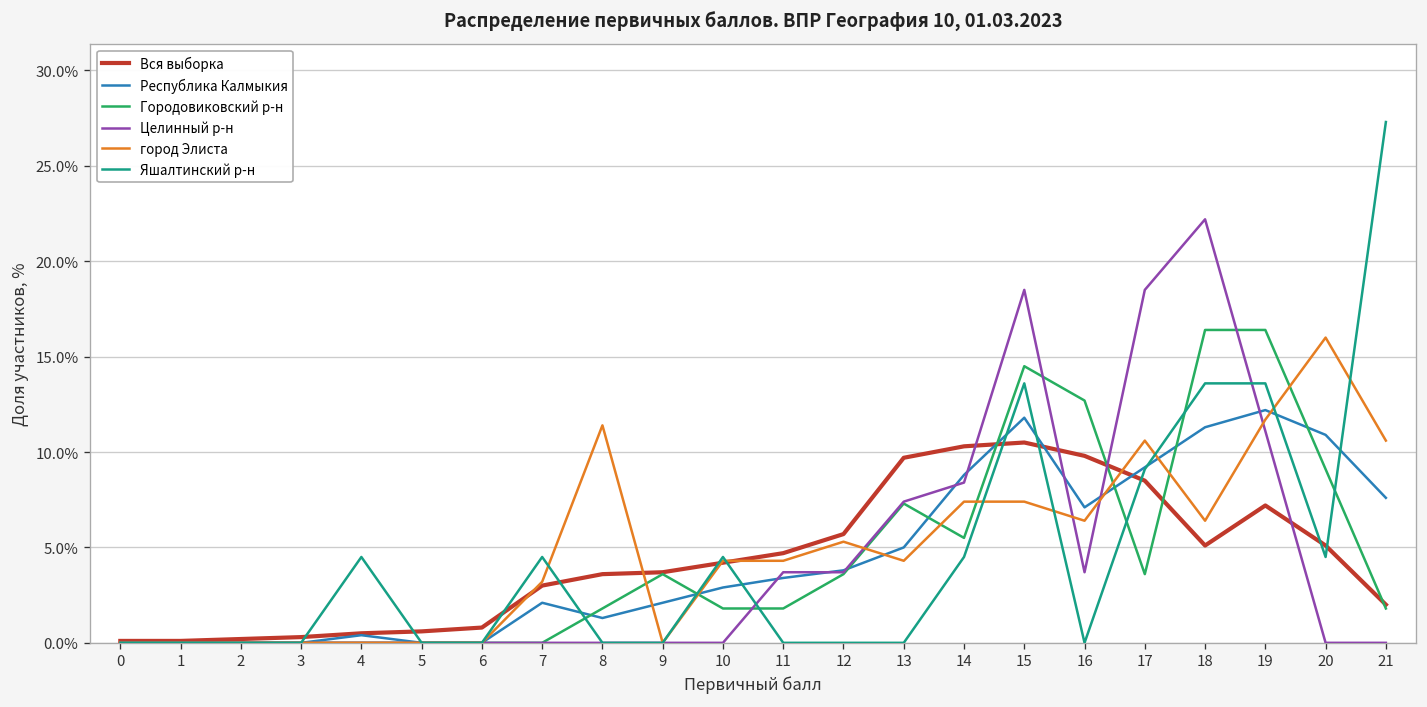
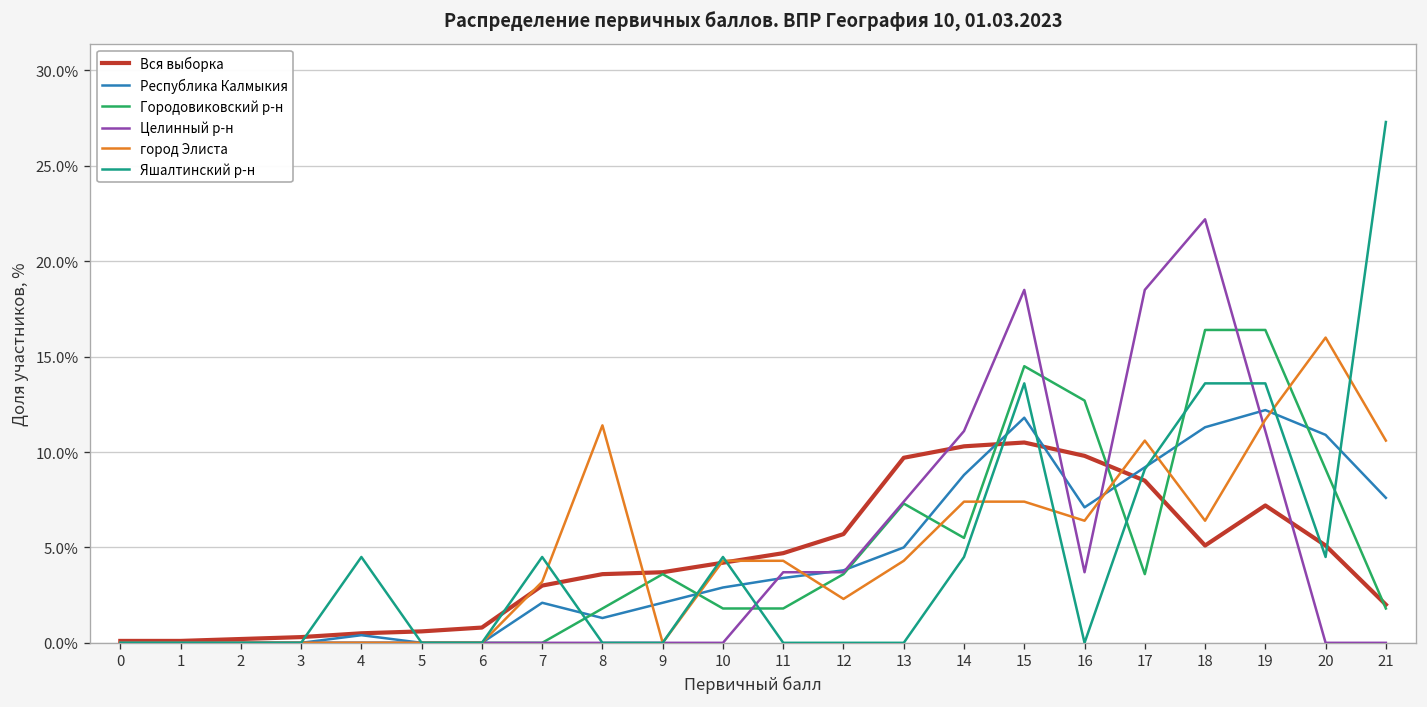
город Элиста, 12: 5.3% -> 2.3%
Целинный р-н, 14: 8.4% -> 11.1%
